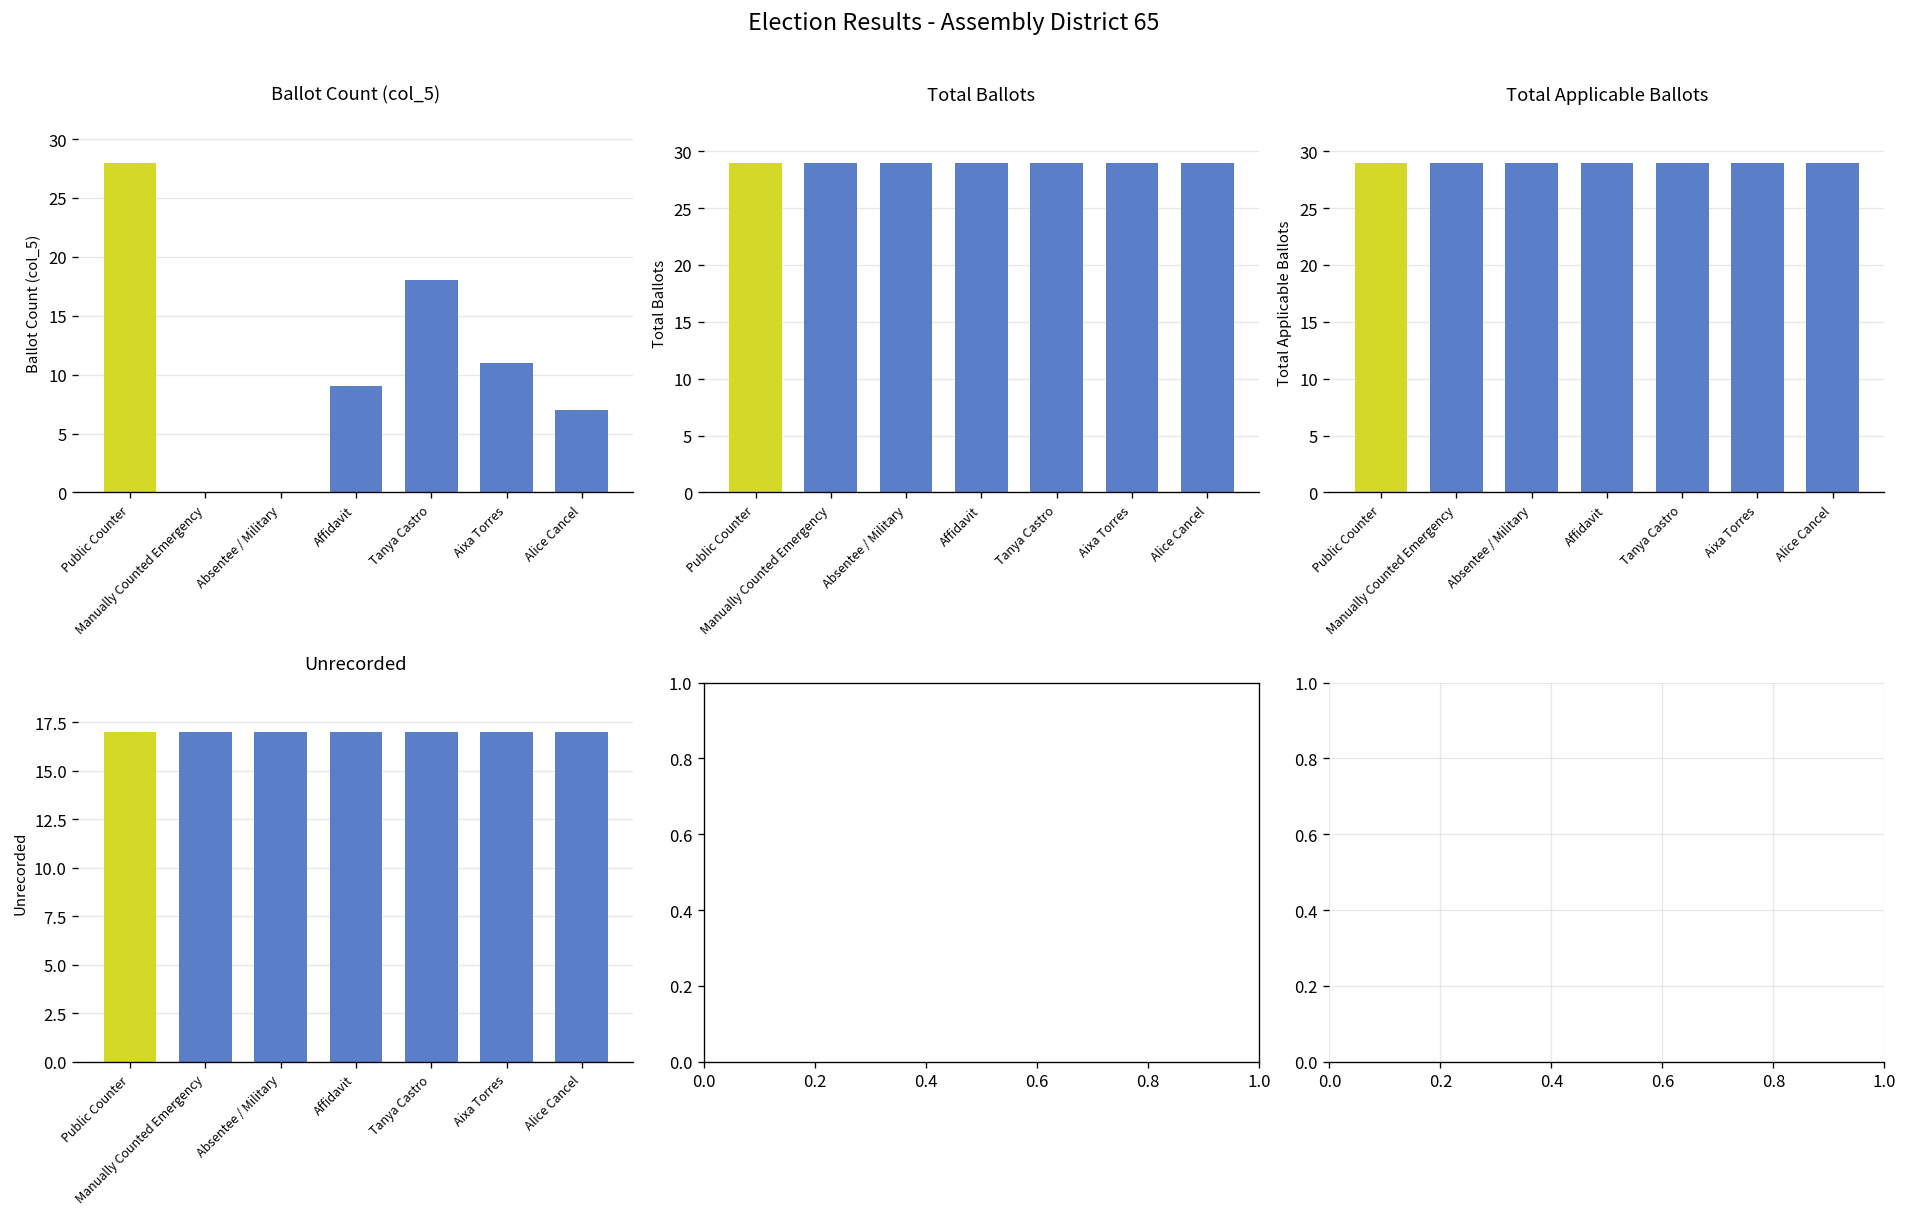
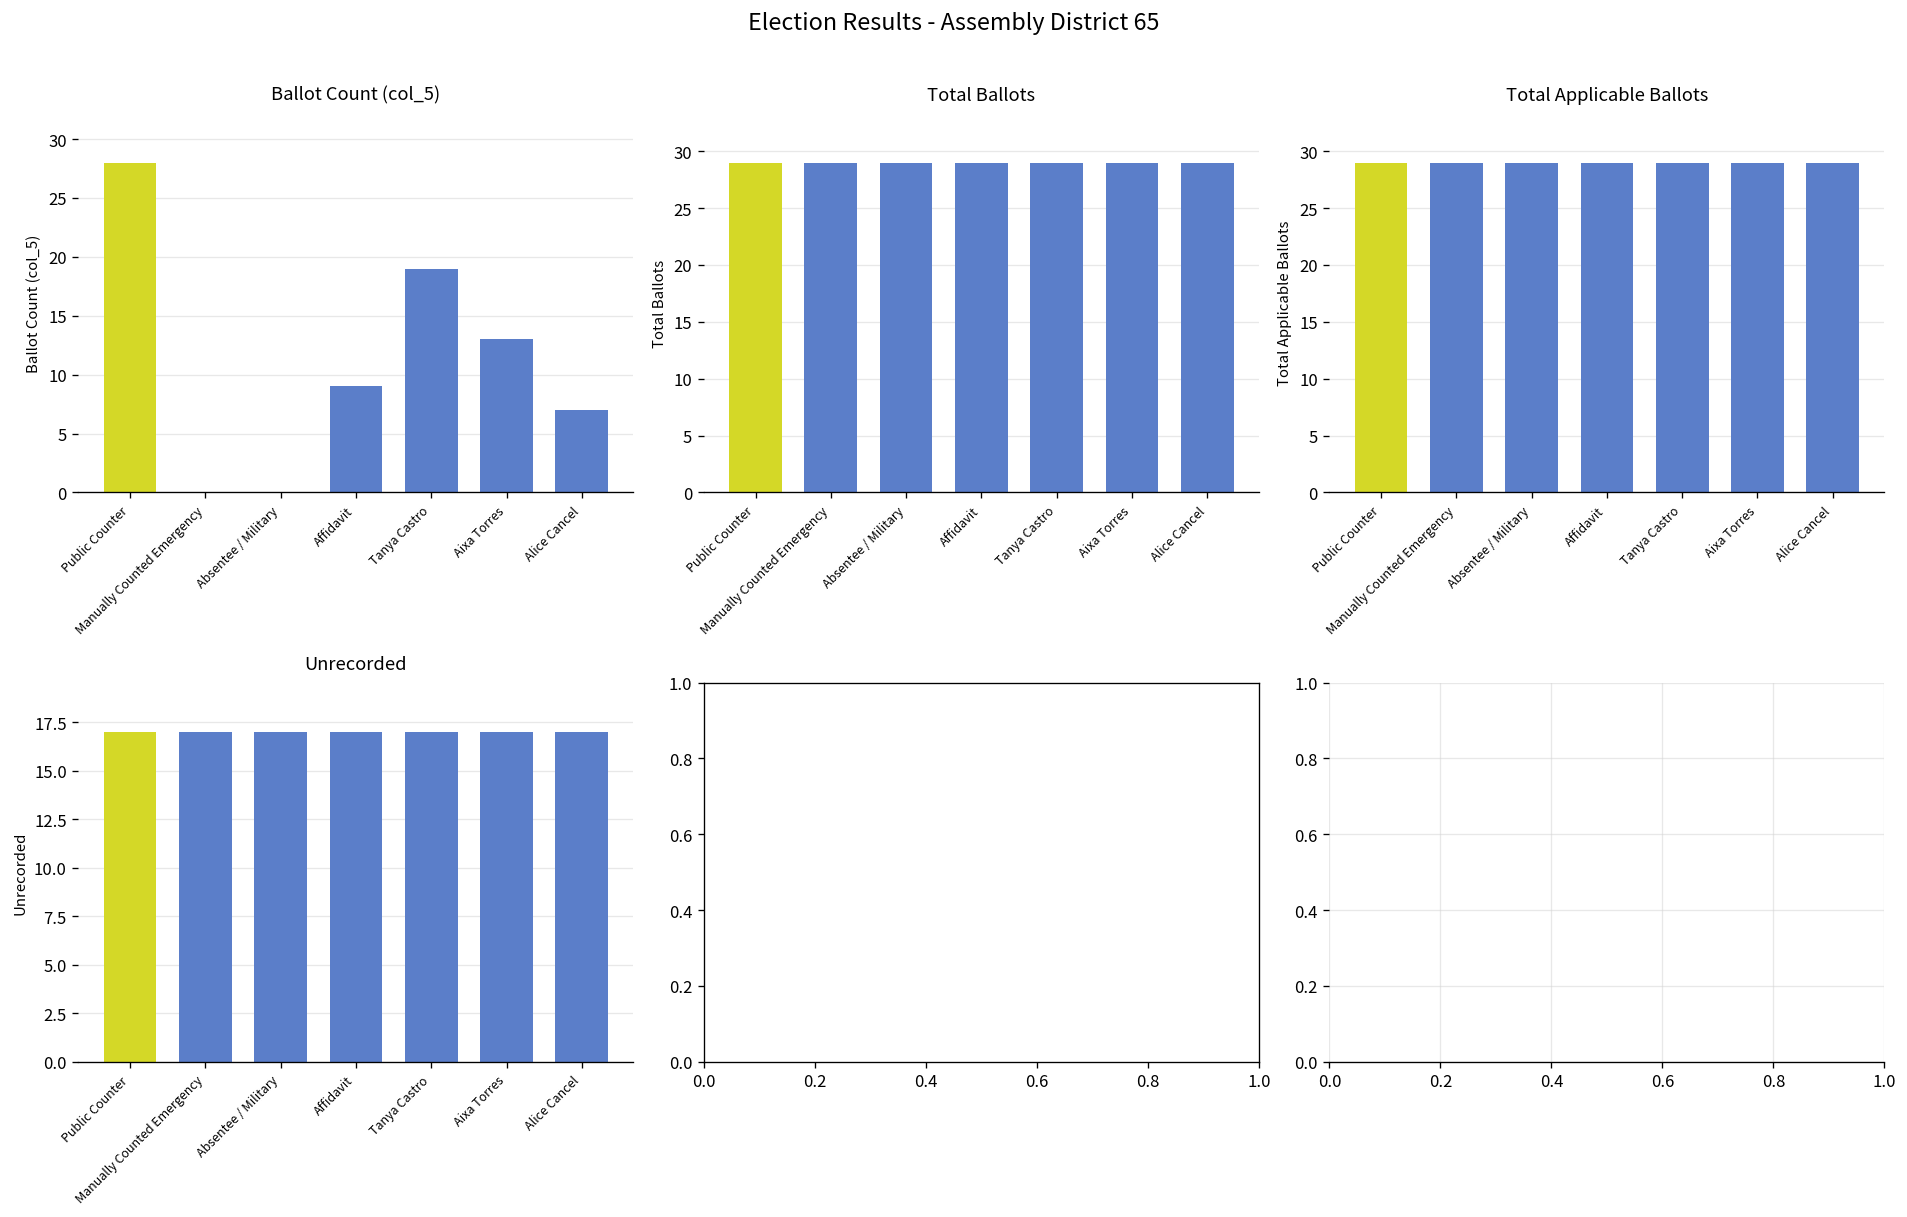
Ballot Count (col_5), Tanya Castro: 18 -> 19
Ballot Count (col_5), Aixa Torres: 11 -> 13
